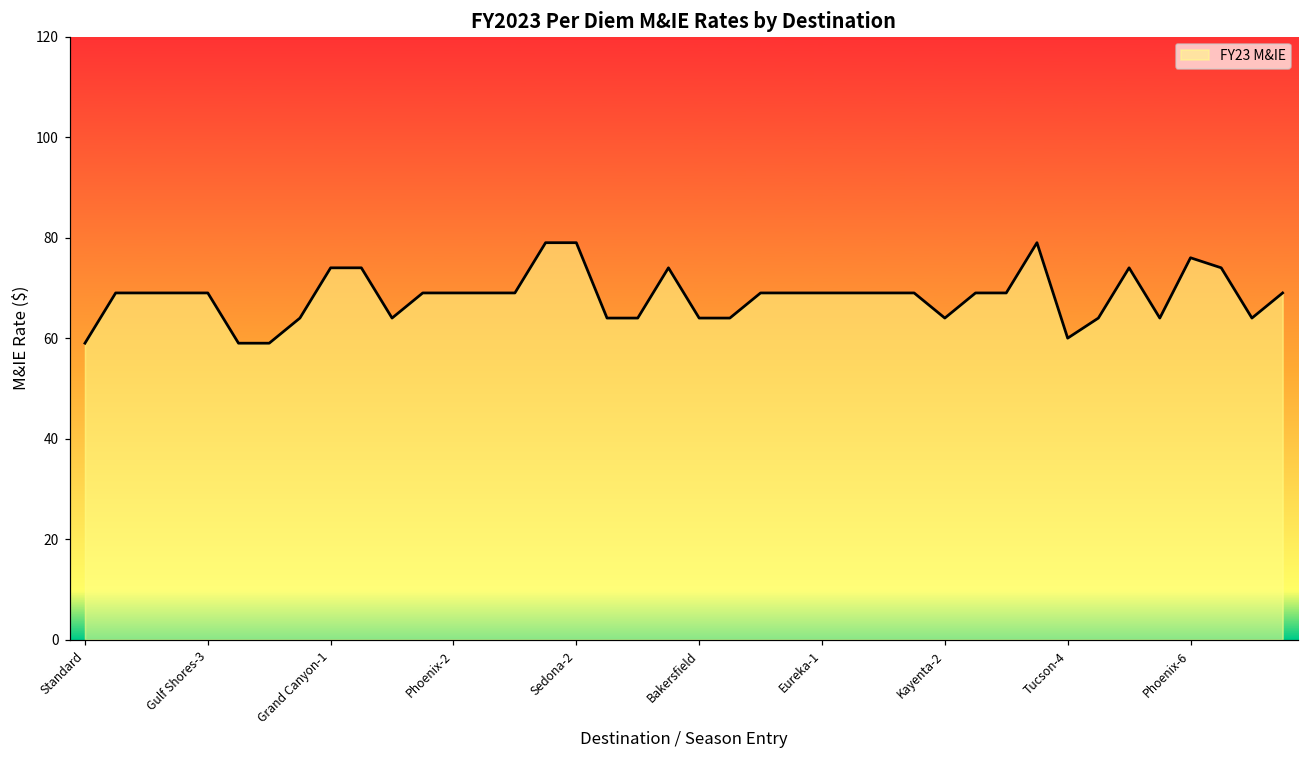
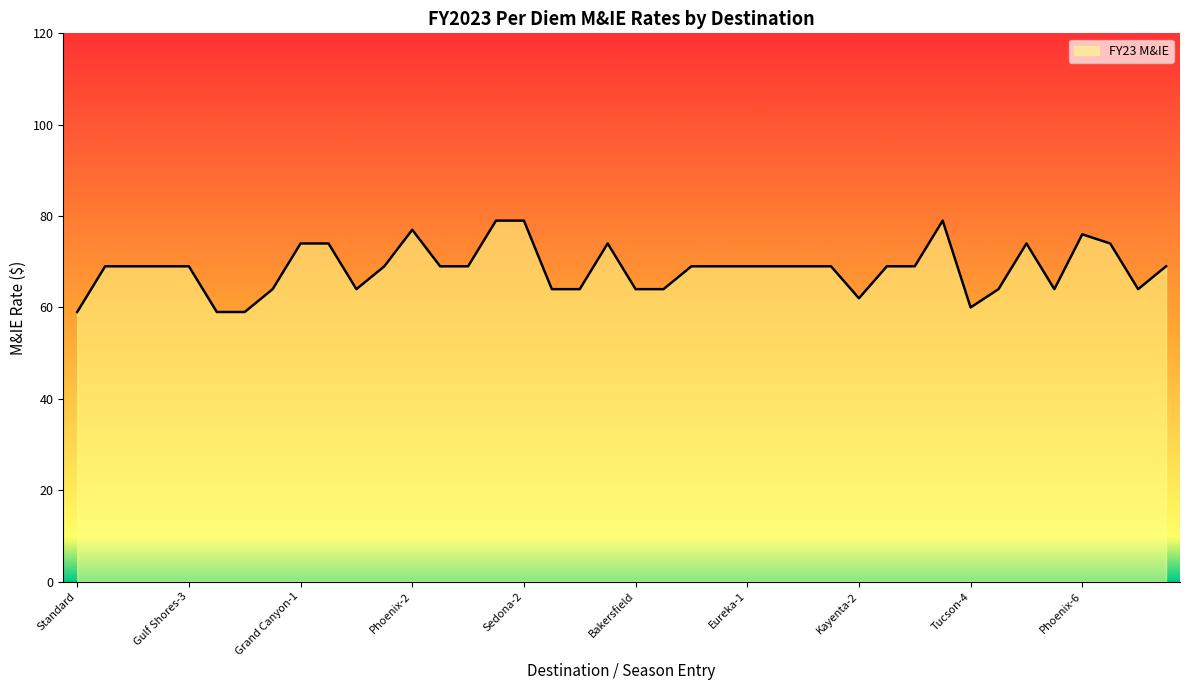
Phoenix-2: 69 -> 77
Kayenta-2: 64 -> 62
